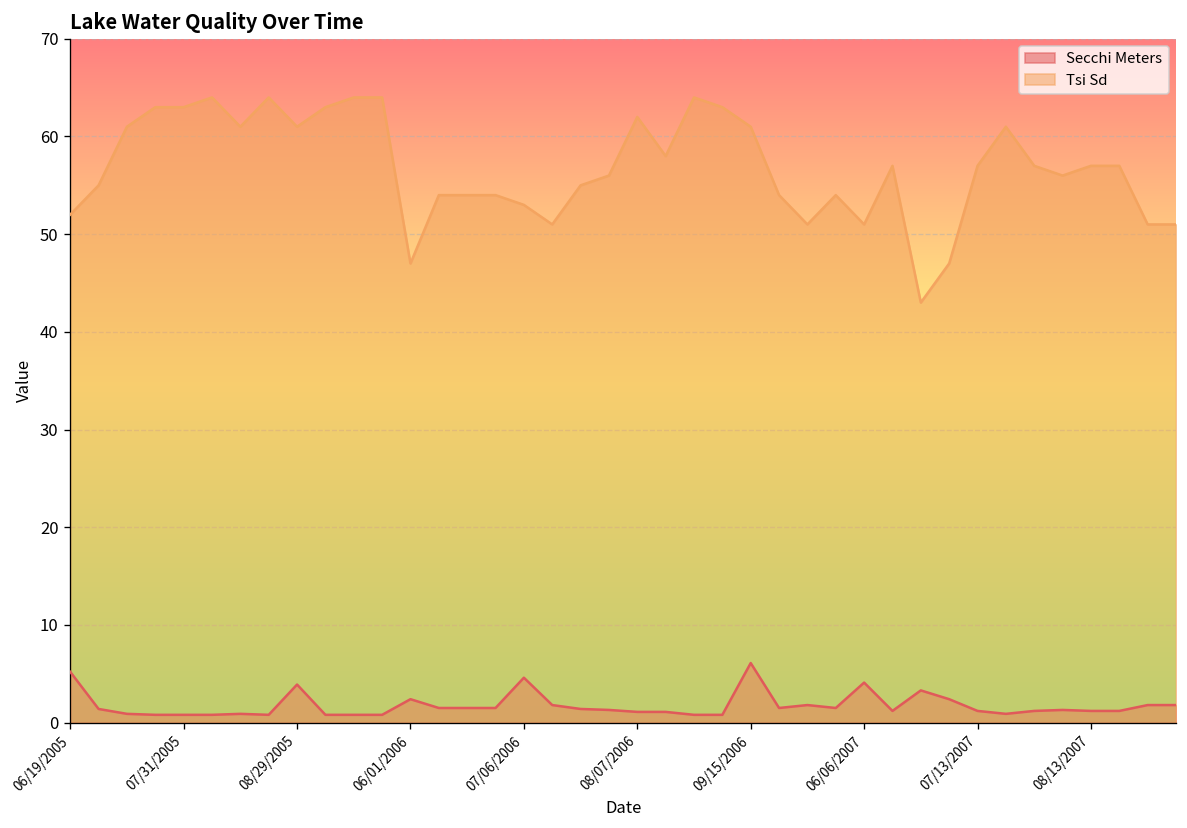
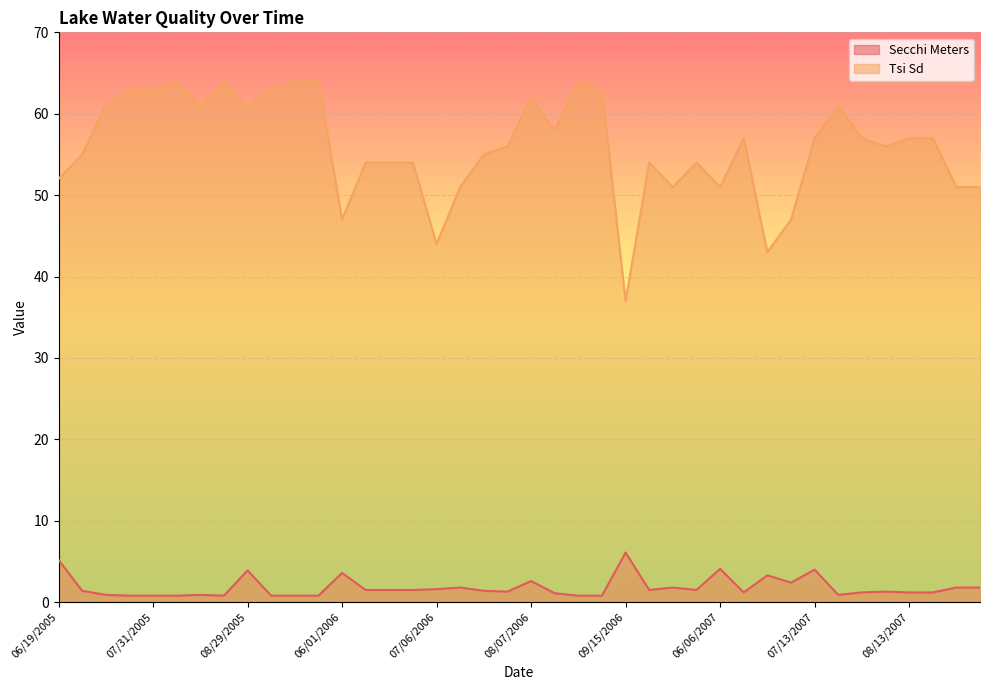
Secchi Meters, 06/01/2006: 2 -> 4
Secchi Meters, 07/06/2006: 5 -> 2
Tsi Sd, 07/06/2006: 53 -> 44
Secchi Meters, 08/07/2006: 1 -> 3
Tsi Sd, 09/15/2006: 61 -> 37
Secchi Meters, 07/13/2007: 1 -> 4
